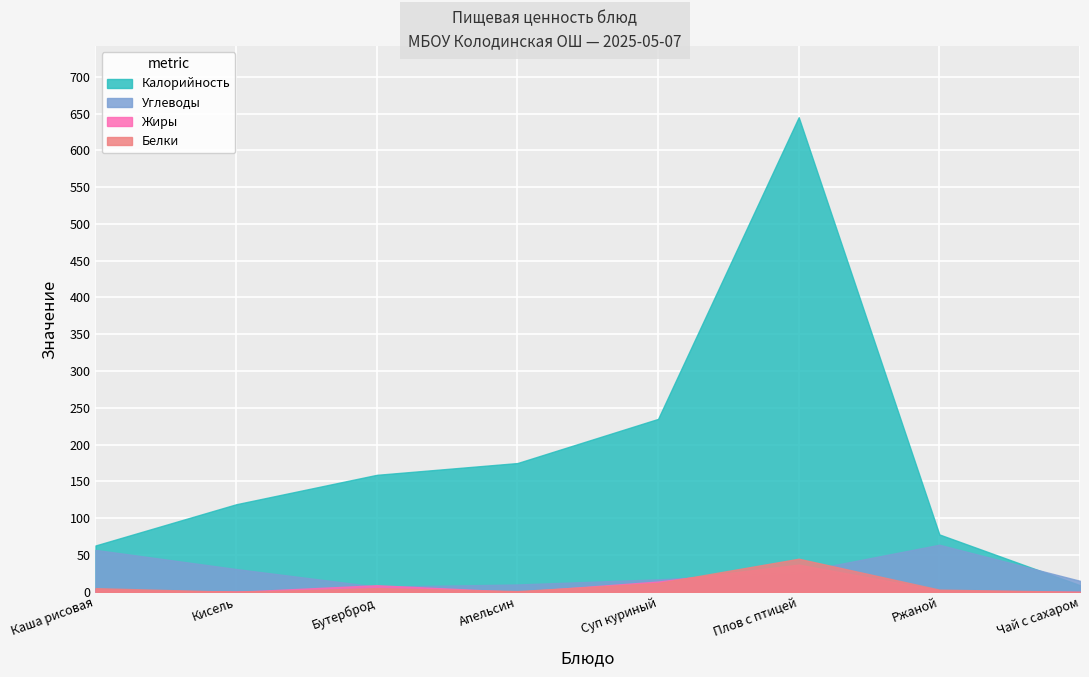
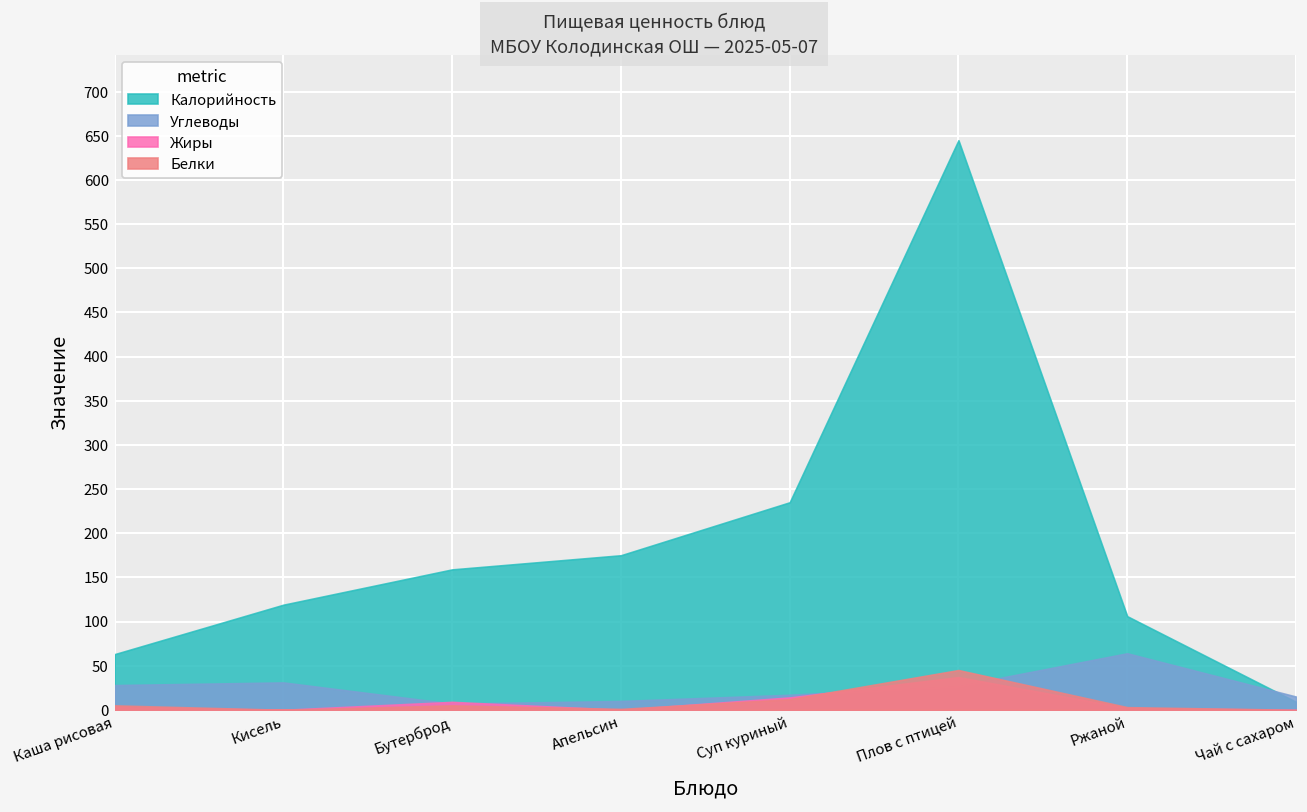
Углеводы, Каша рисовая: 60 -> 30
Калорийность, Ржаной: 80 -> 110
